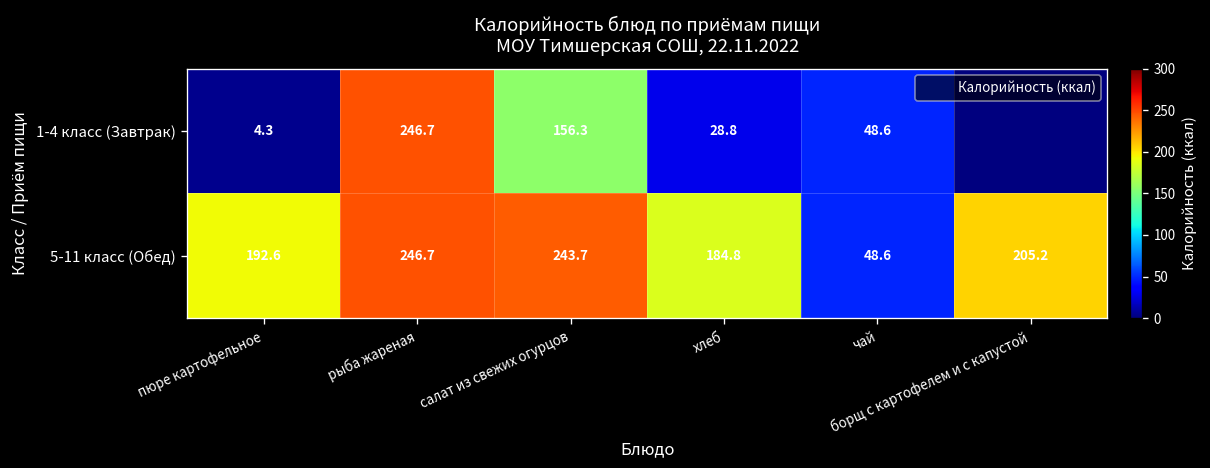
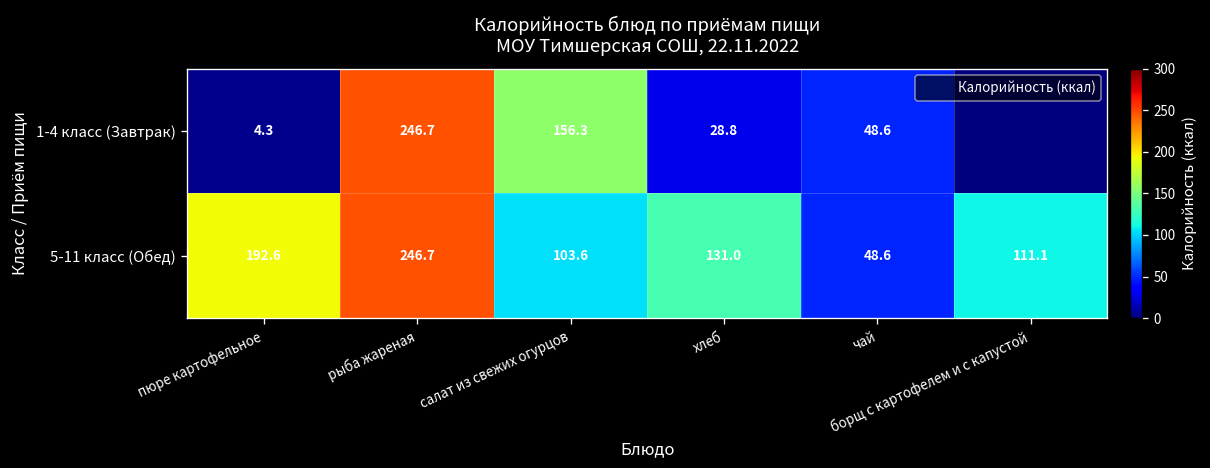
5-11 класс (Обед), салат из свежих огурцов: 243.7 -> 103.6
5-11 класс (Обед), хлеб: 184.8 -> 131.0
5-11 класс (Обед), борщ с картофелем и с капустой: 205.2 -> 111.1
